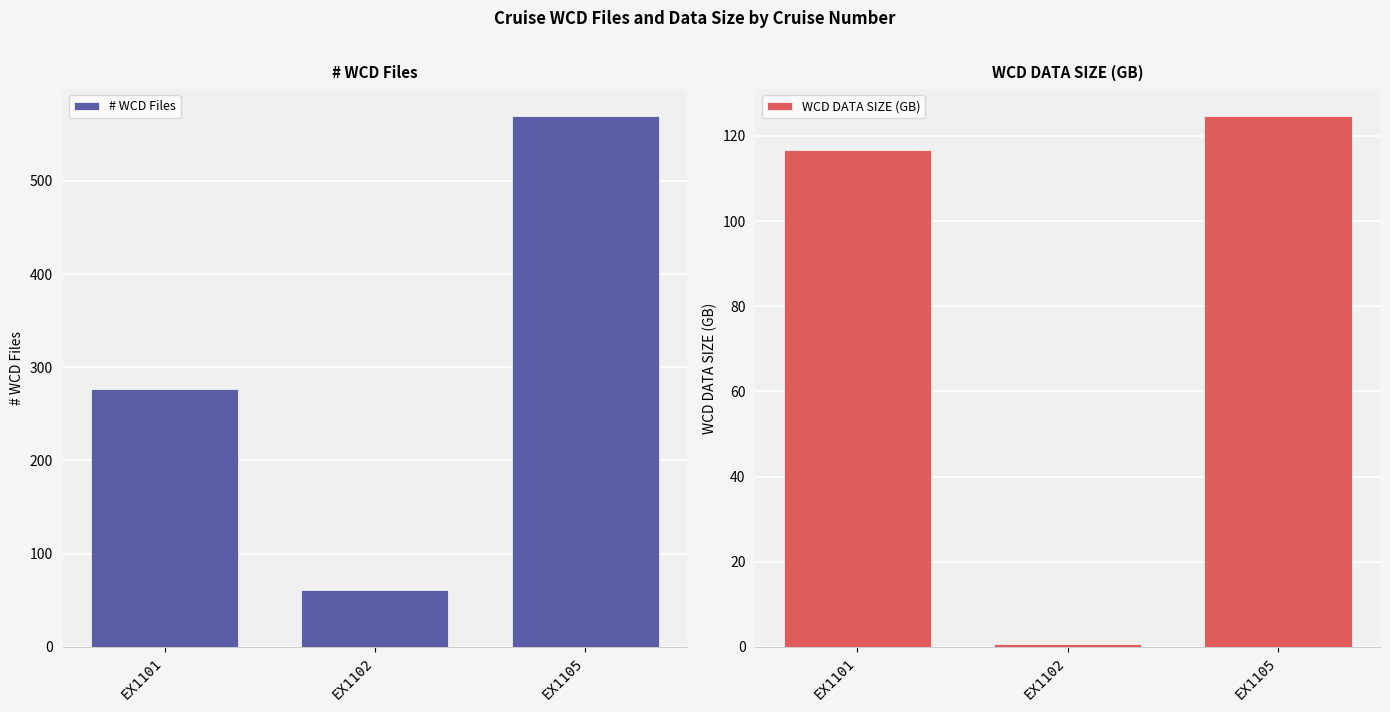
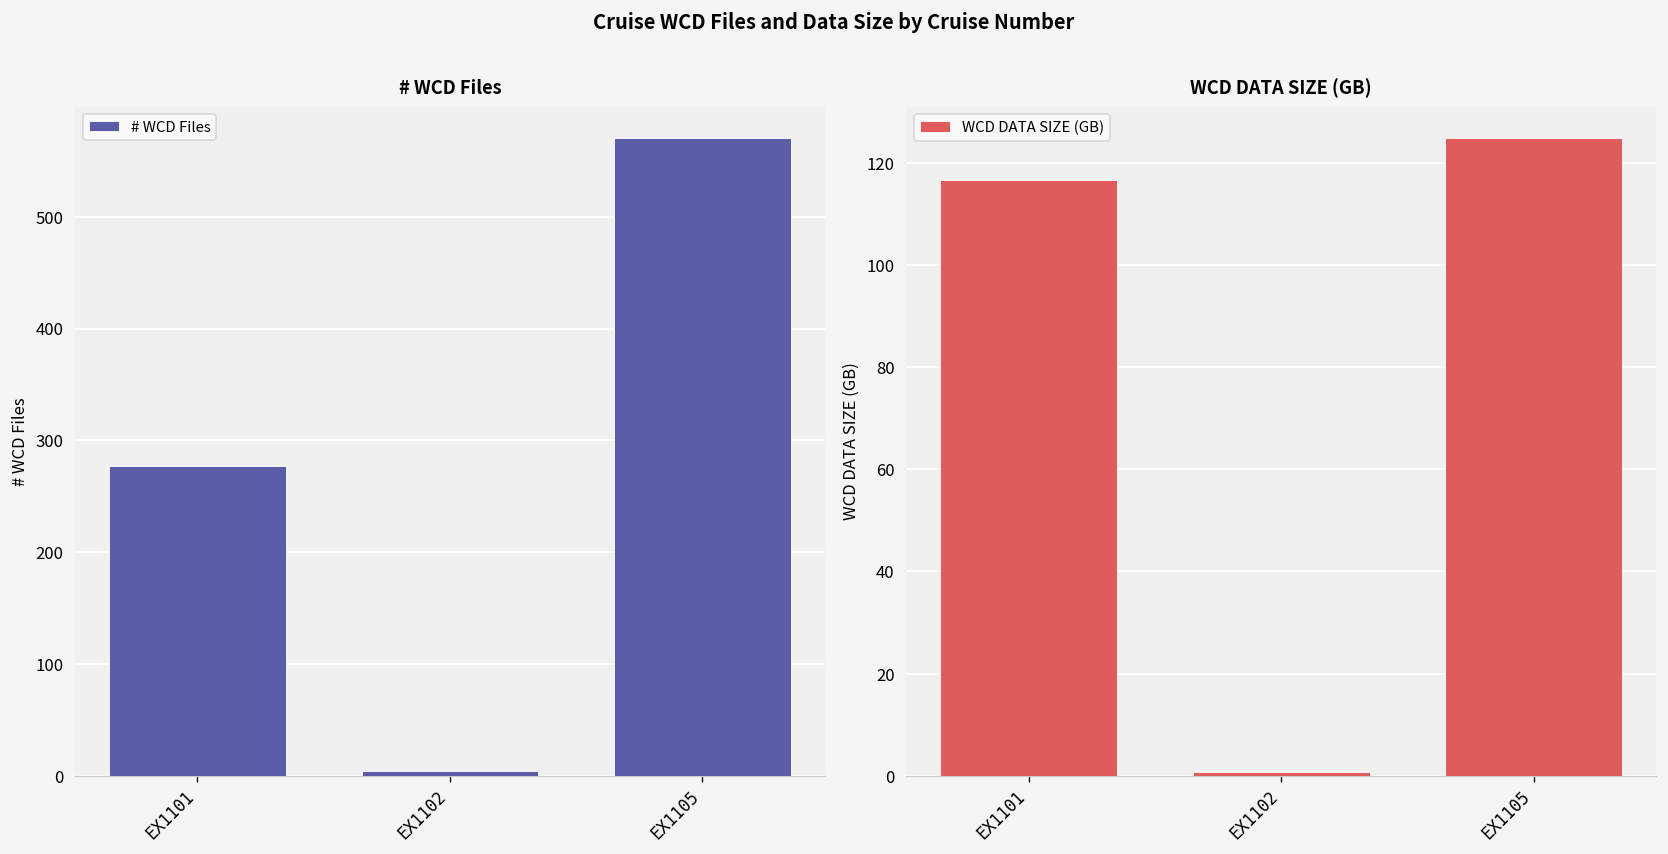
# WCD Files, EX1102: 60 -> 0
